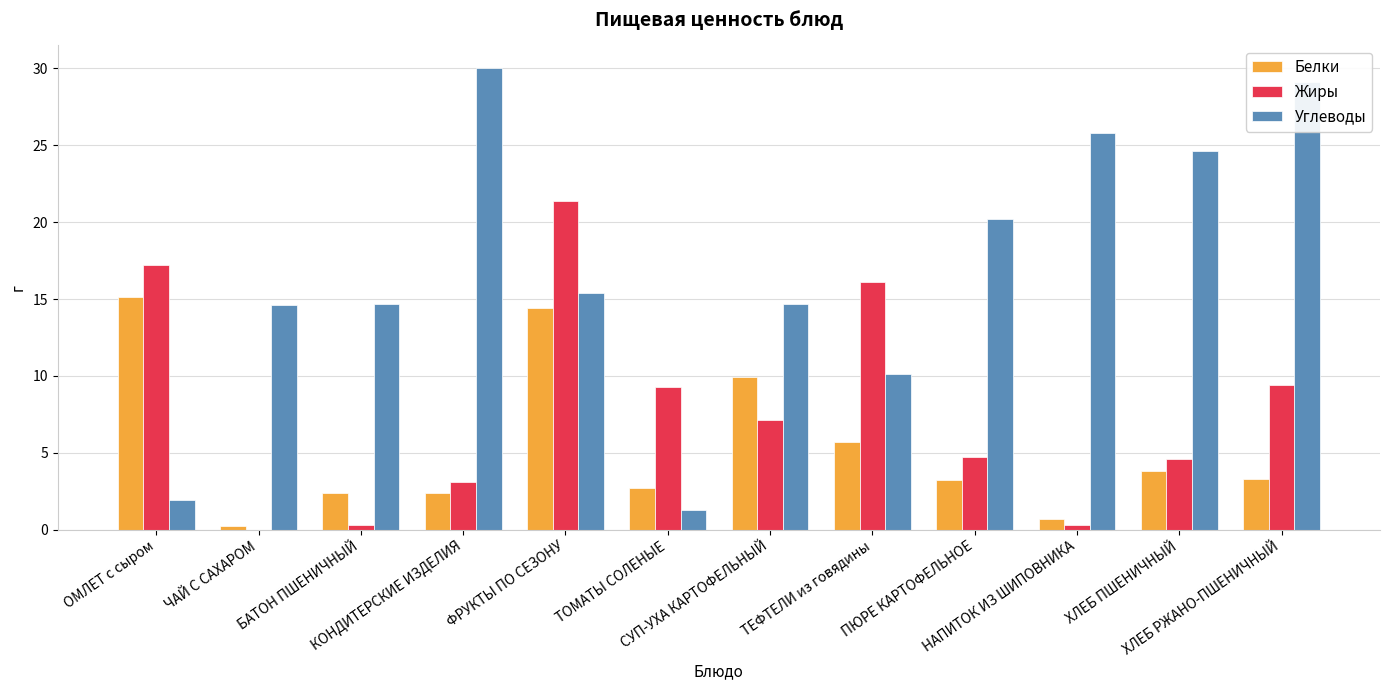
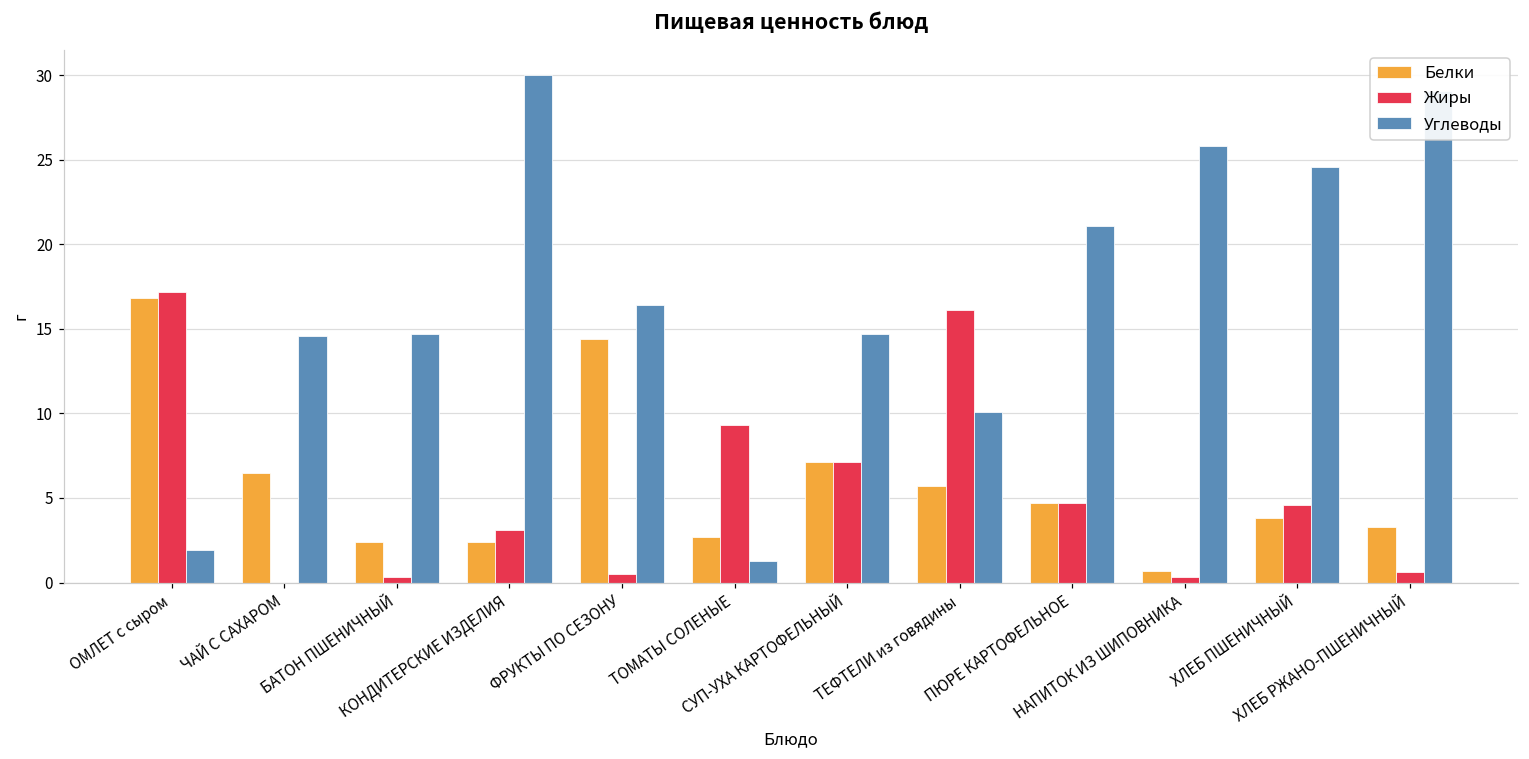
Белки, ОМЛЕТ с сыром: 15.1 -> 16.8
Белки, ЧАЙ С САХАРОМ: 0.2 -> 6.5
Жиры, ФРУКТЫ ПО СЕЗОНУ: 21.4 -> 0.5
Углеводы, ФРУКТЫ ПО СЕЗОНУ: 15.4 -> 16.4
Белки, СУП-УХА КАРТОФЕЛЬНЫЙ: 9.9 -> 7.1
Белки, ПЮРЕ КАРТОФЕЛЬНОЕ: 3.2 -> 4.7
Углеводы, ПЮРЕ КАРТОФЕЛЬНОЕ: 20.2 -> 21.1
Жиры, ХЛЕБ РЖАНО-ПШЕНИЧНЫЙ: 9.4 -> 0.6
